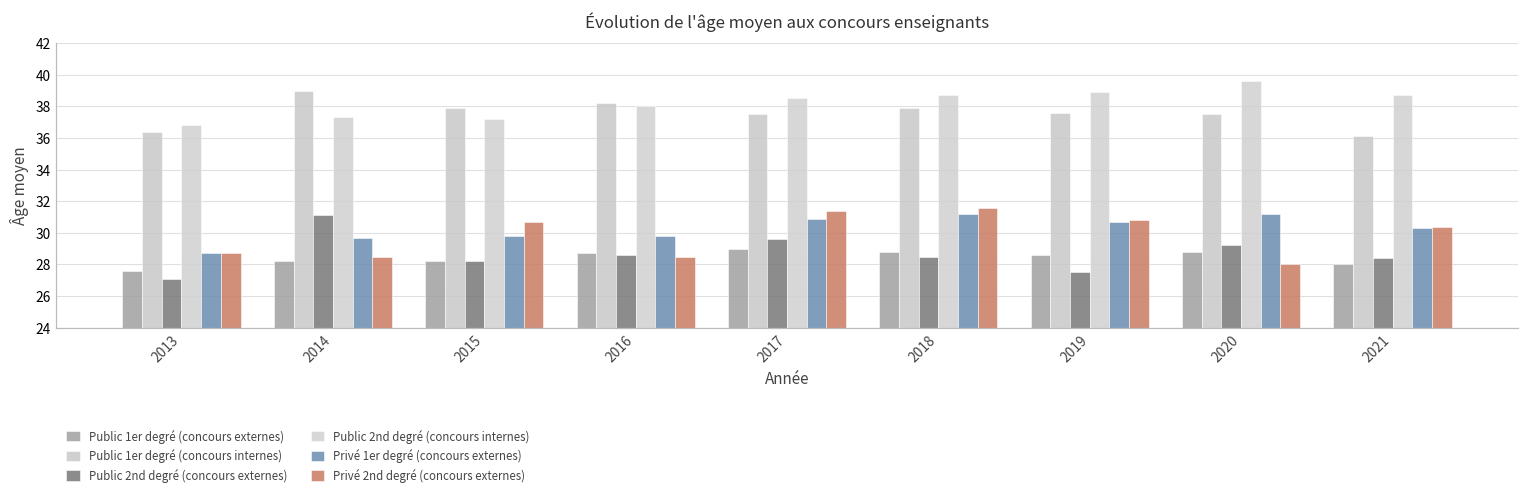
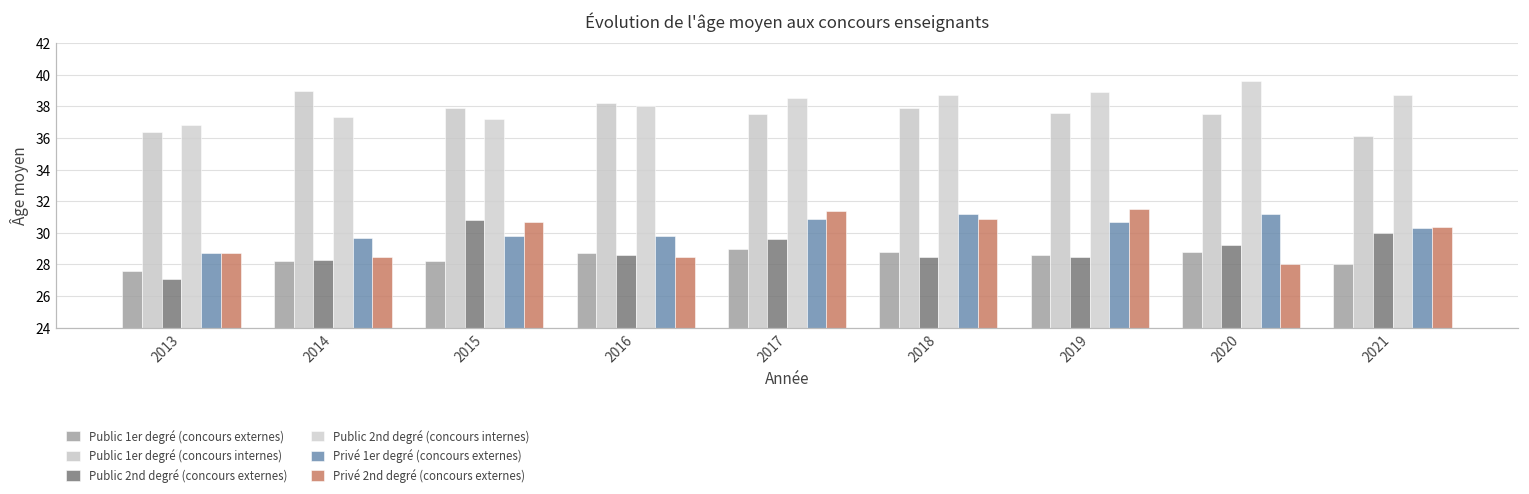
Public 2nd degré (concours externes), 2014: 31.1 -> 28.3
Public 2nd degré (concours externes), 2015: 28.2 -> 30.8
Privé 2nd degré (concours externes), 2018: 31.6 -> 30.9
Public 2nd degré (concours externes), 2019: 27.5 -> 28.5
Privé 2nd degré (concours externes), 2019: 30.8 -> 31.5
Public 2nd degré (concours externes), 2021: 28.4 -> 30.0
